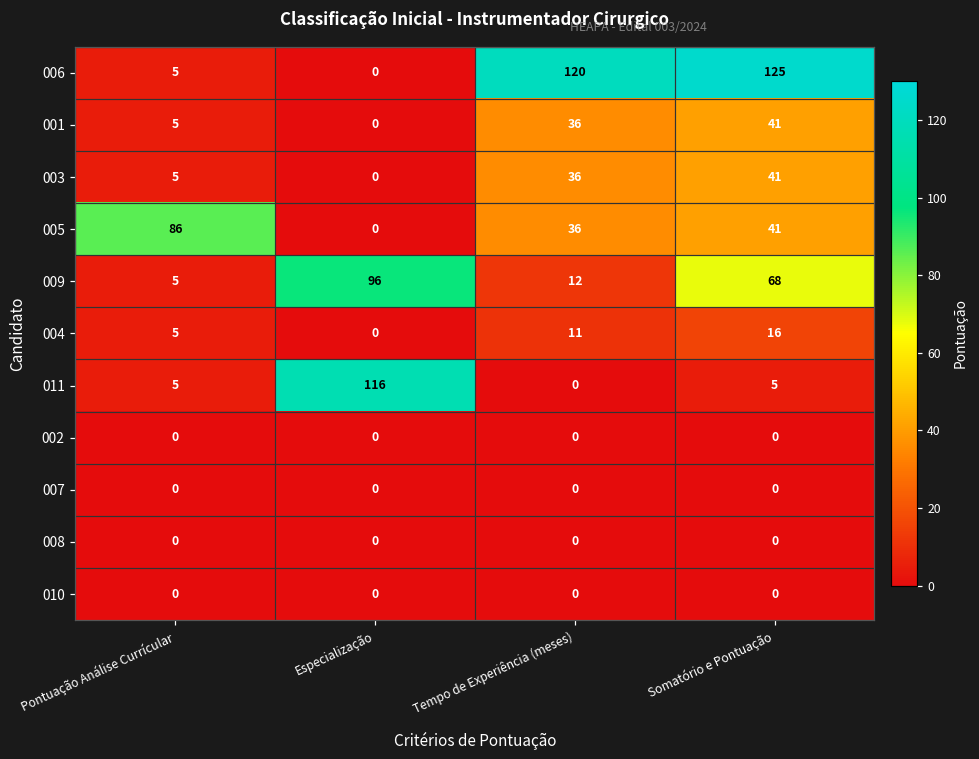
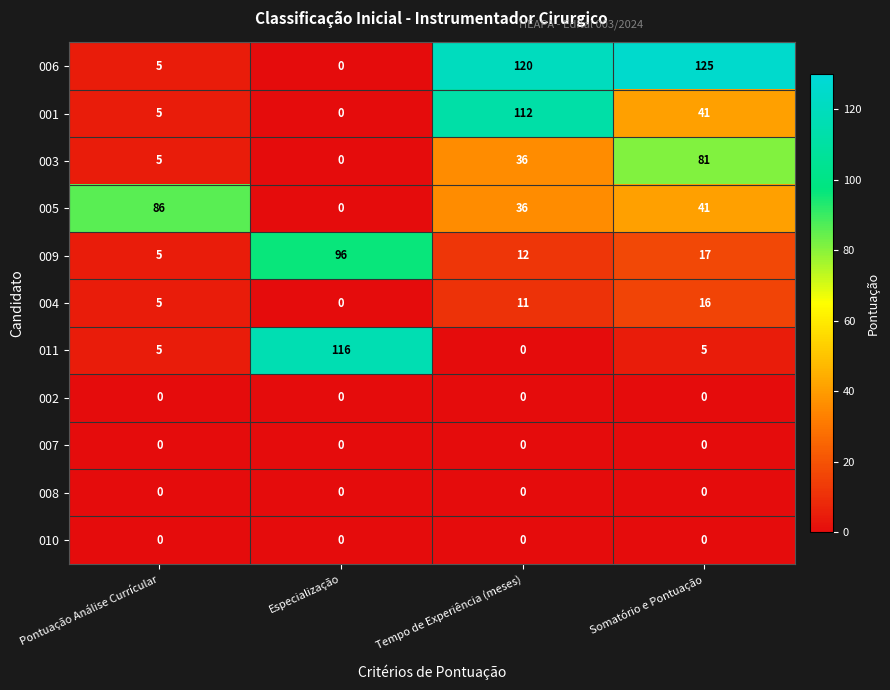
001, Tempo de Experiência (meses): 36 -> 112
003, Somatório e Pontuação: 41 -> 81
009, Somatório e Pontuação: 68 -> 17
